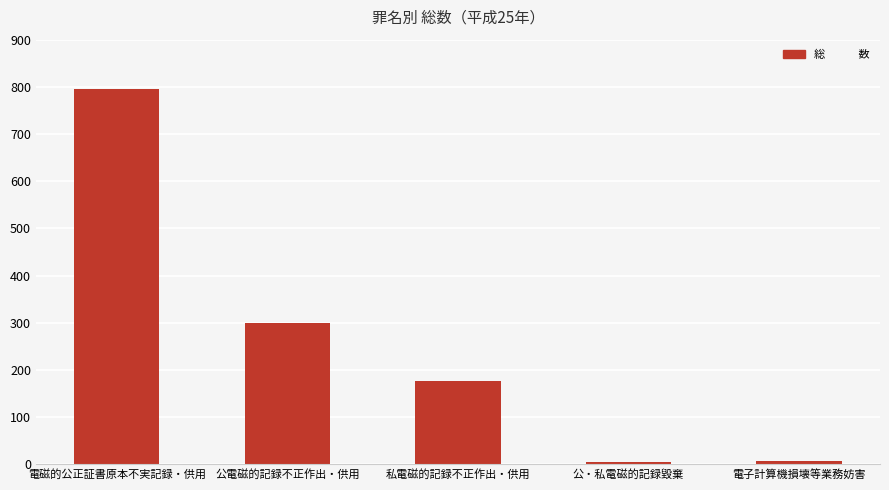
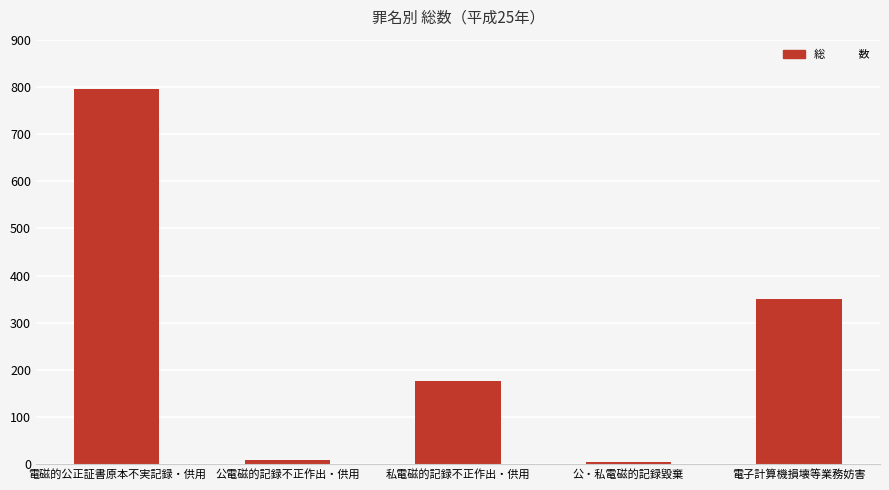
公電磁的記録不正作出・供用: 300 -> 10
電子計算機損壊等業務妨害: 10 -> 350
